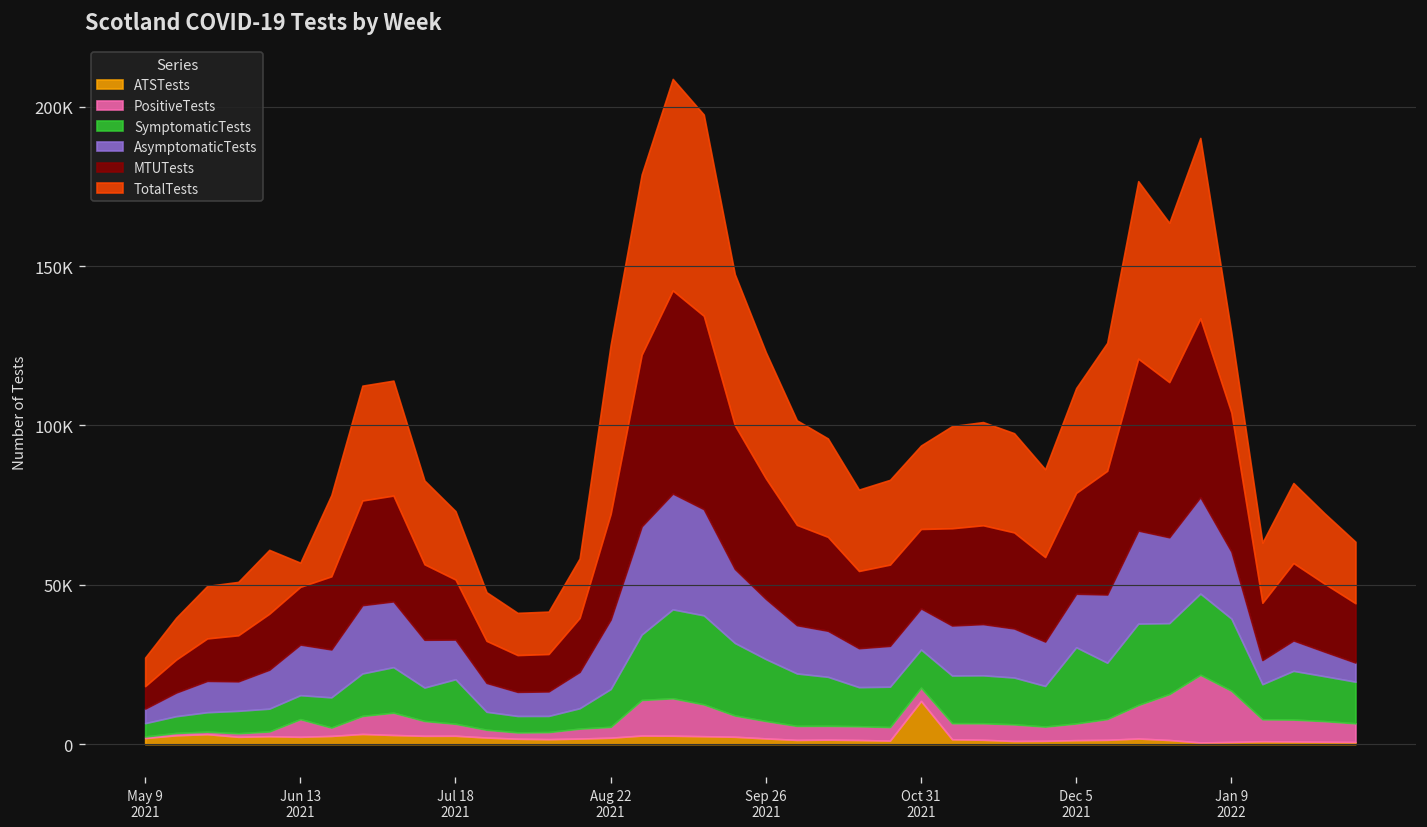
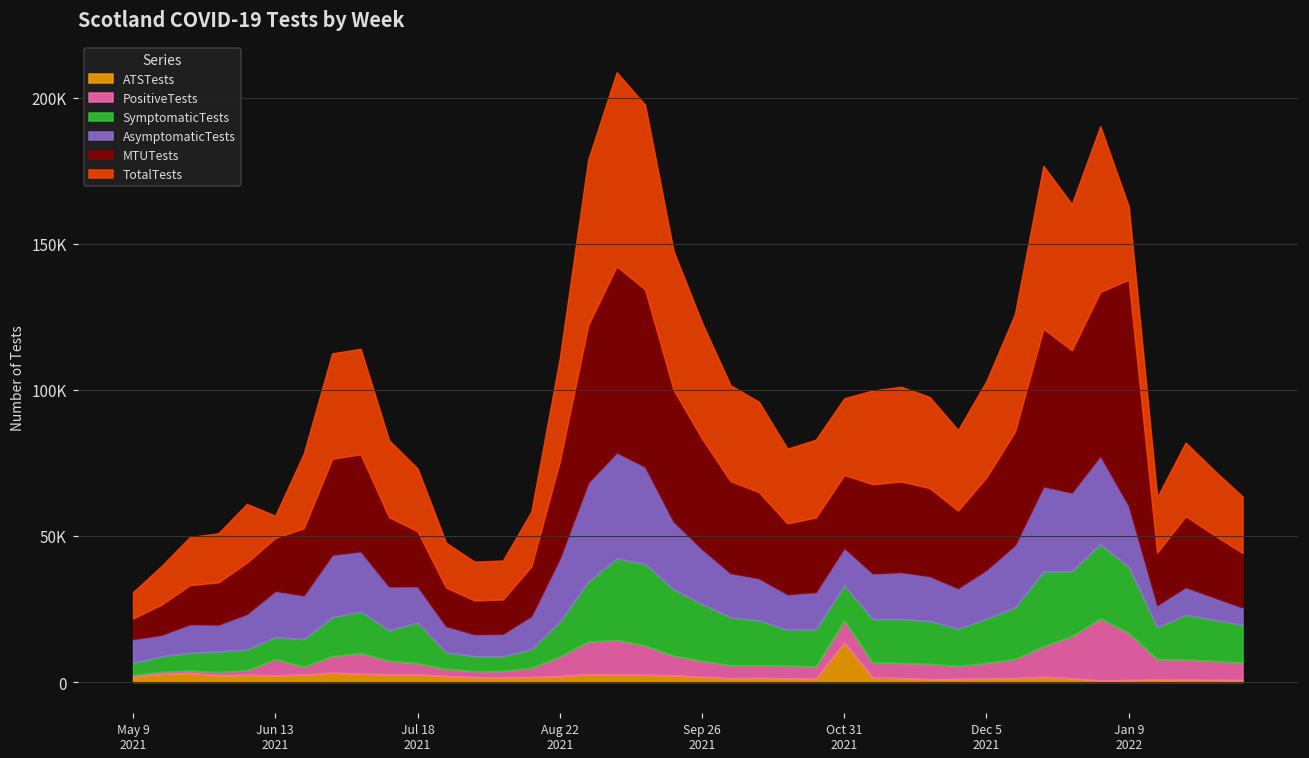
AsymptomaticTests, May 9 2021: 5000 -> 8000
PositiveTests, Aug 22 2021: 3000 -> 7000
TotalTests, Aug 22 2021: 53000 -> 35000
PositiveTests, Oct 31 2021: 4000 -> 8000
SymptomaticTests, Dec 5 2021: 24000 -> 15000
MTUTests, Jan 9 2022: 44000 -> 77000
